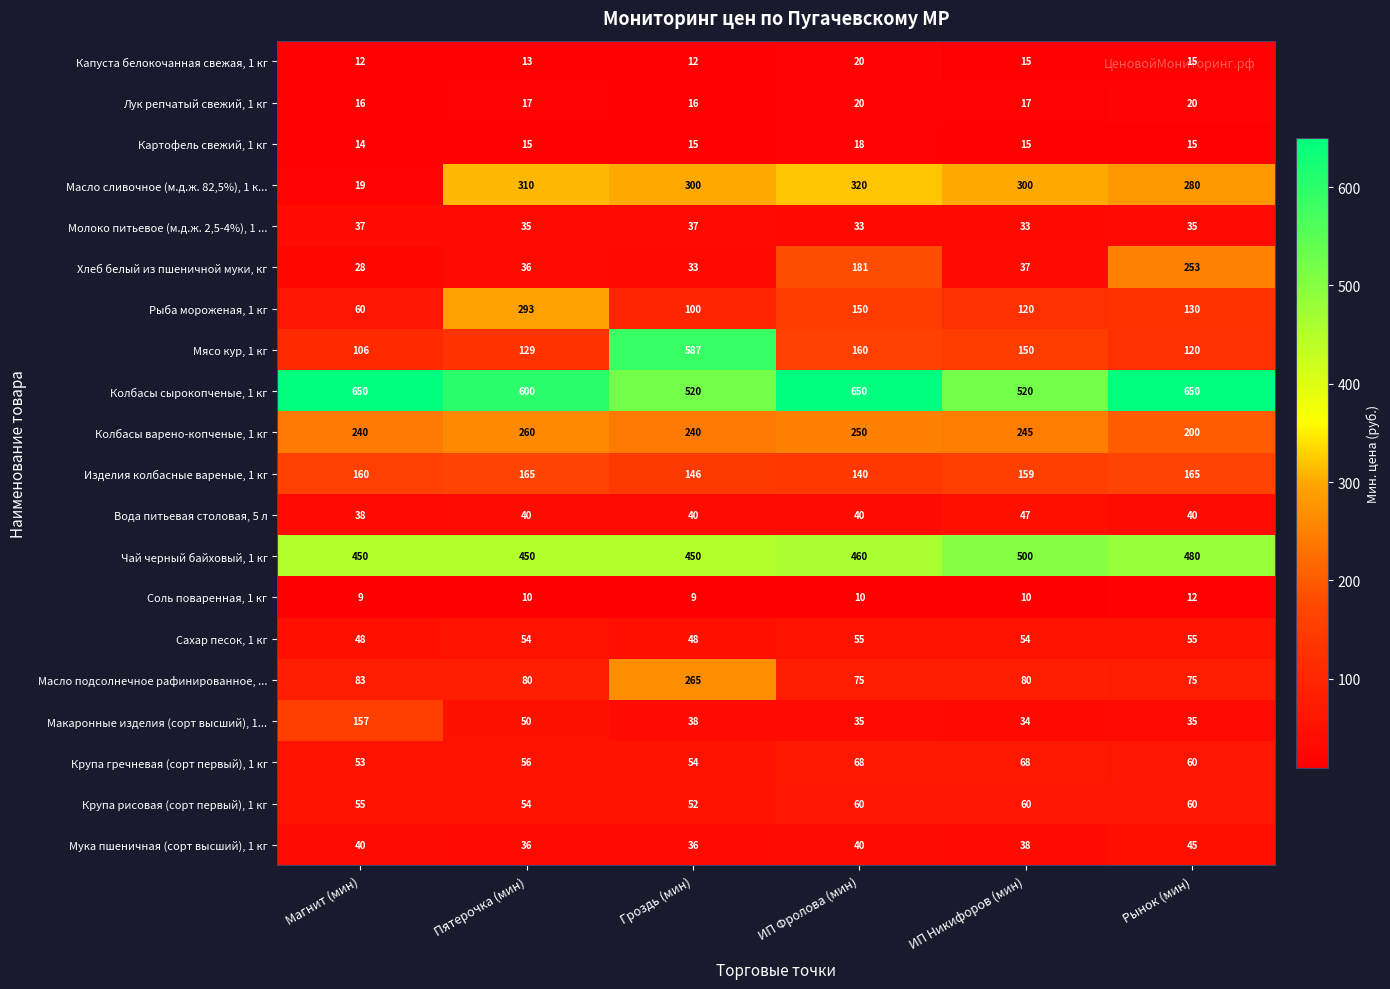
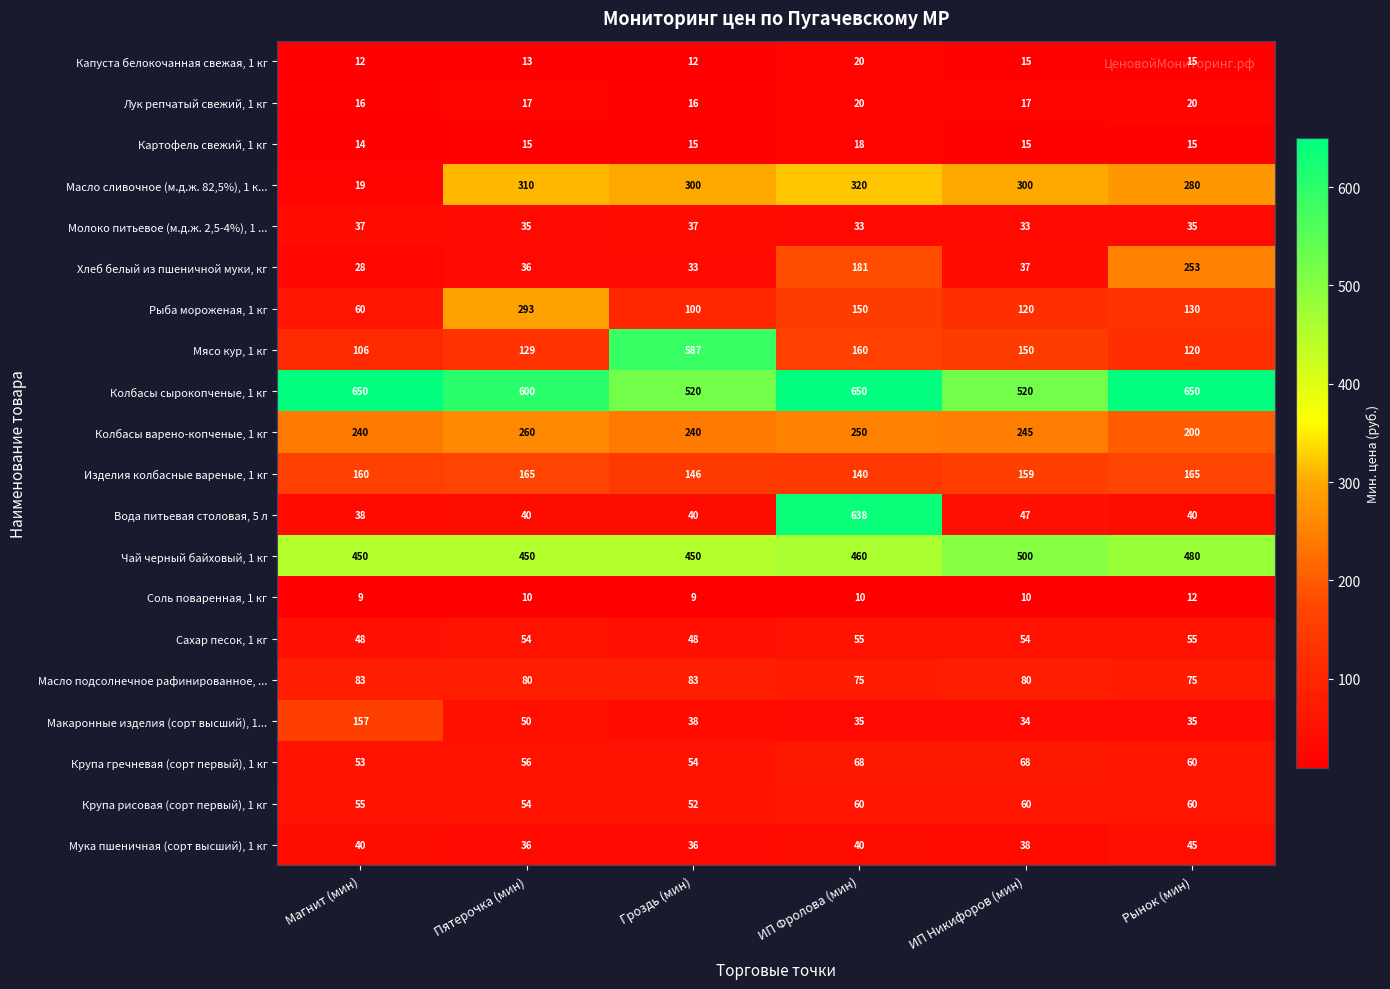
Вода питьевая столовая, 5 л, ИП Фролова (мин): 40 -> 638
Масло подсолнечное рафинированное, ..., Гроздь (мин): 265 -> 83
